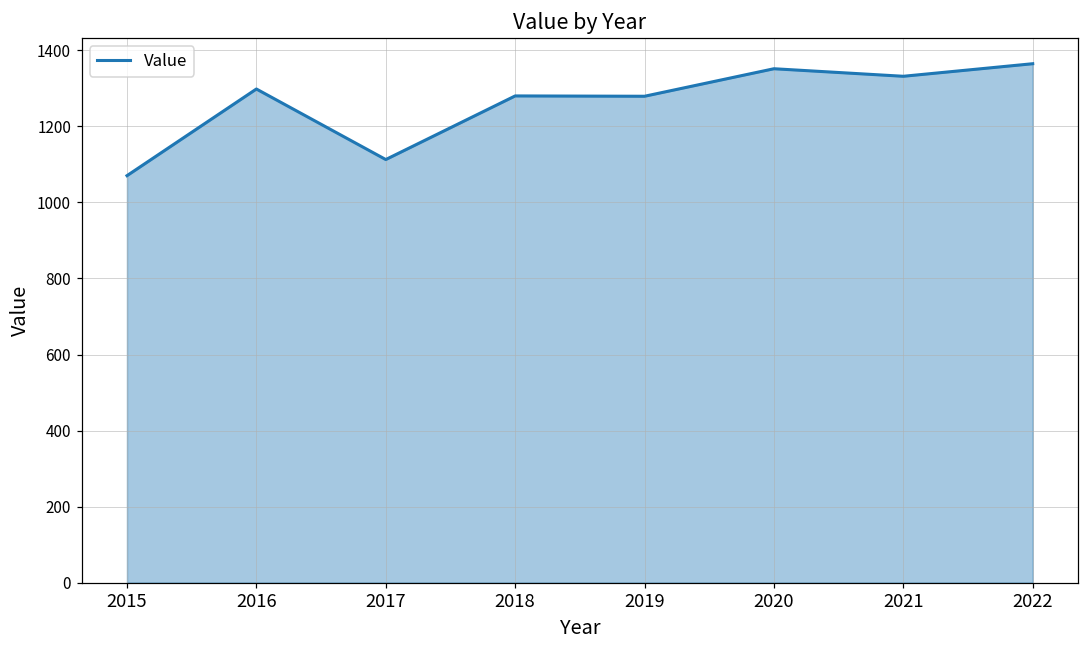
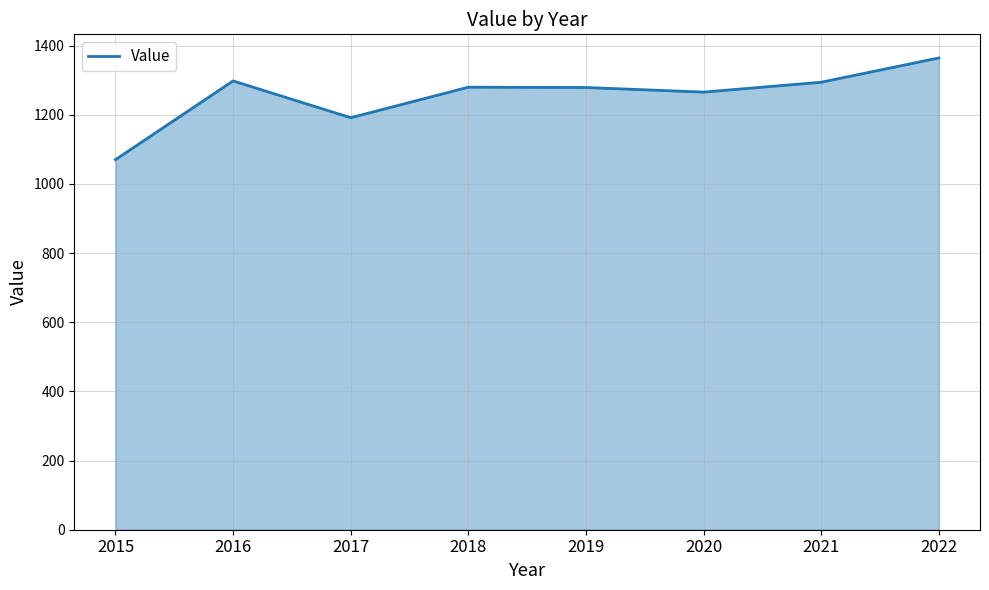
2017: 1110 -> 1190
2020: 1350 -> 1270
2021: 1330 -> 1290
